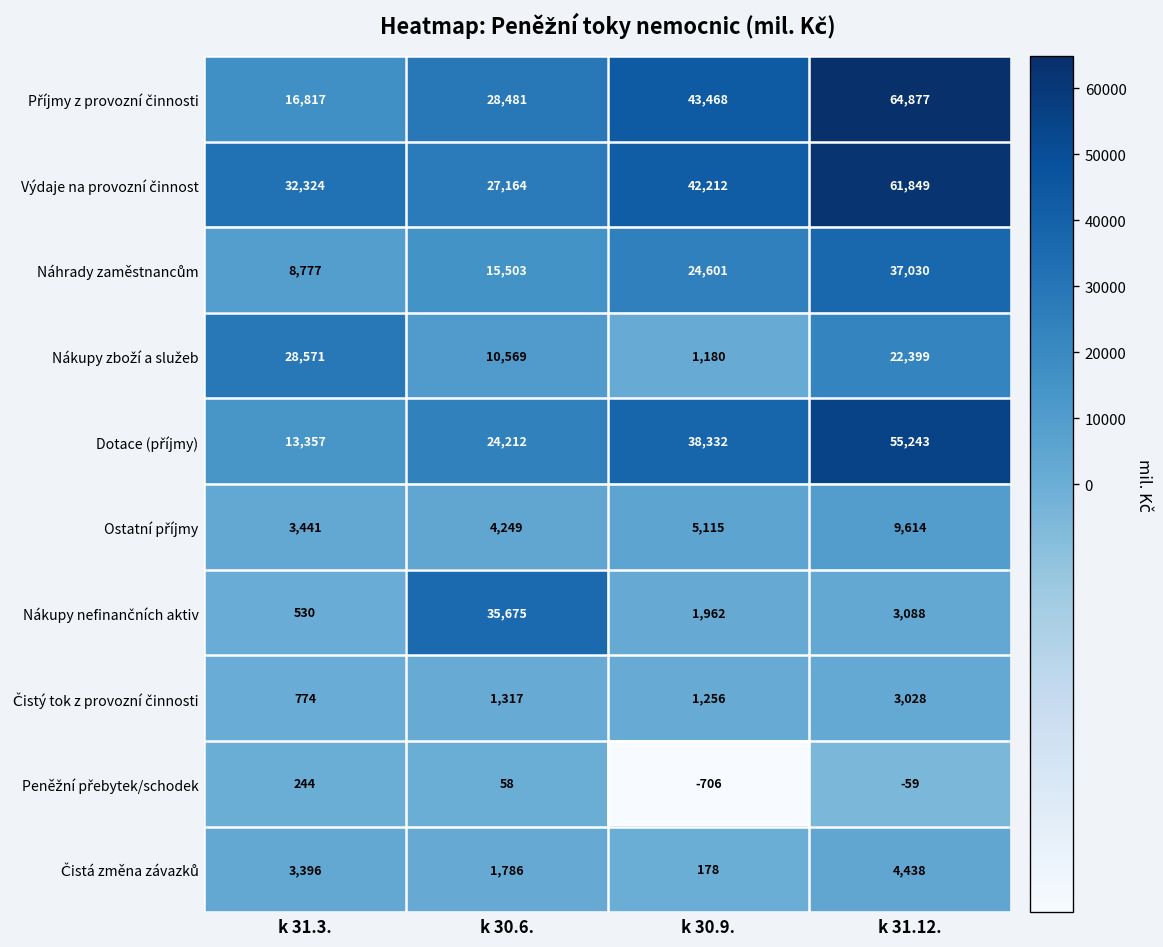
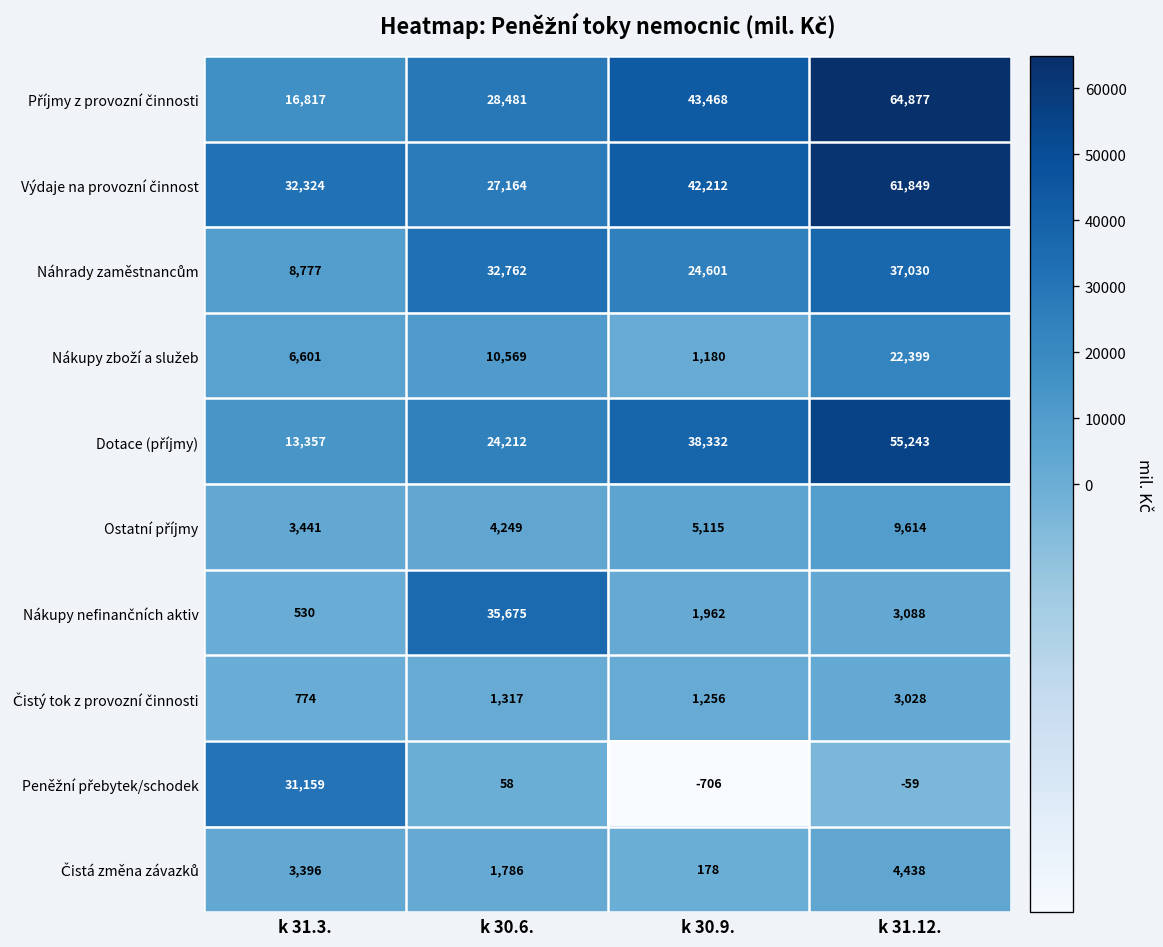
Náhrady zaměstnancům, k 30.6.: 15,503 -> 32,762
Nákupy zboží a služeb, k 31.3.: 28,571 -> 6,601
Peněžní přebytek/schodek, k 31.3.: 244 -> 31,159
